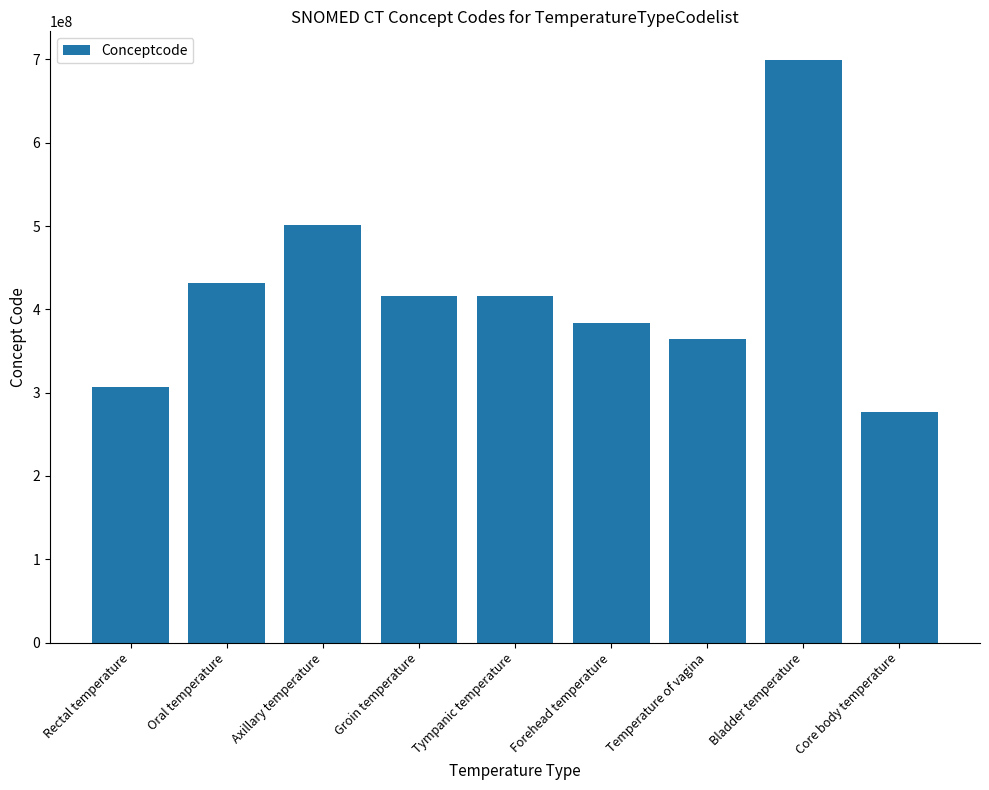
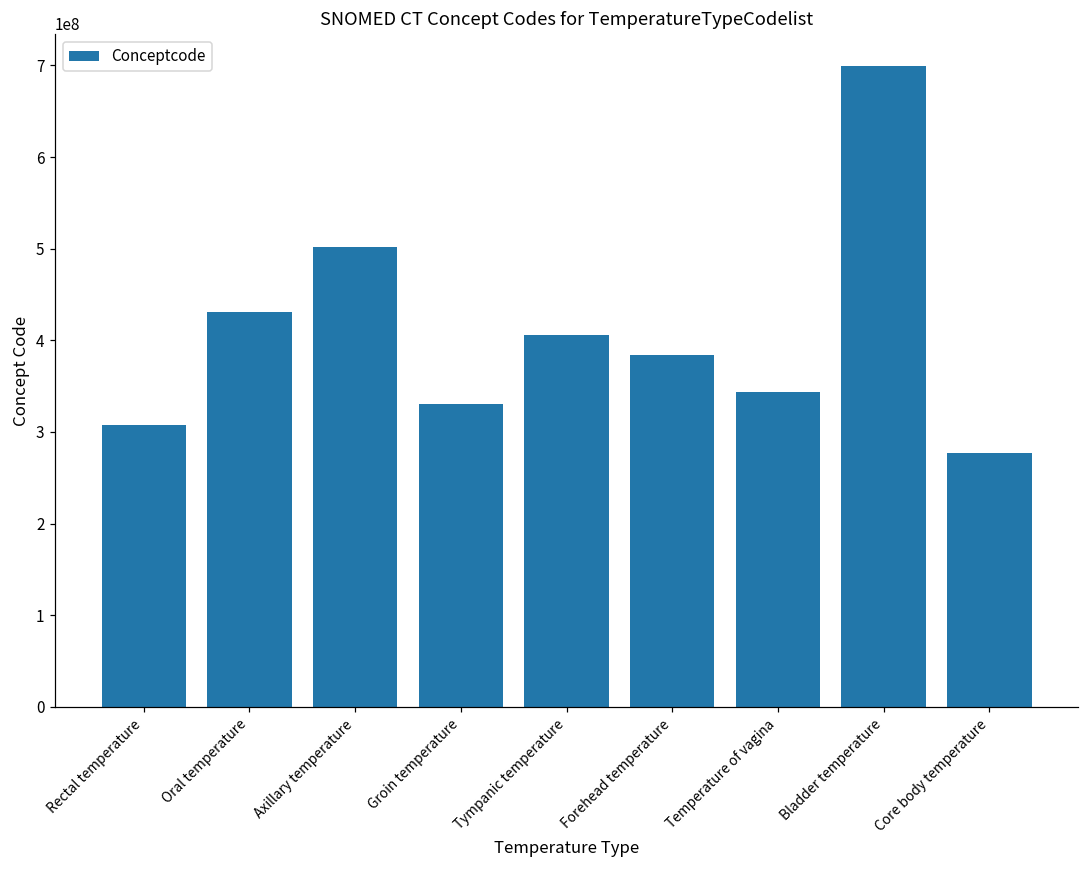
Groin temperature: 420000000 -> 330000000
Tympanic temperature: 420000000 -> 410000000
Temperature of vagina: 360000000 -> 340000000
